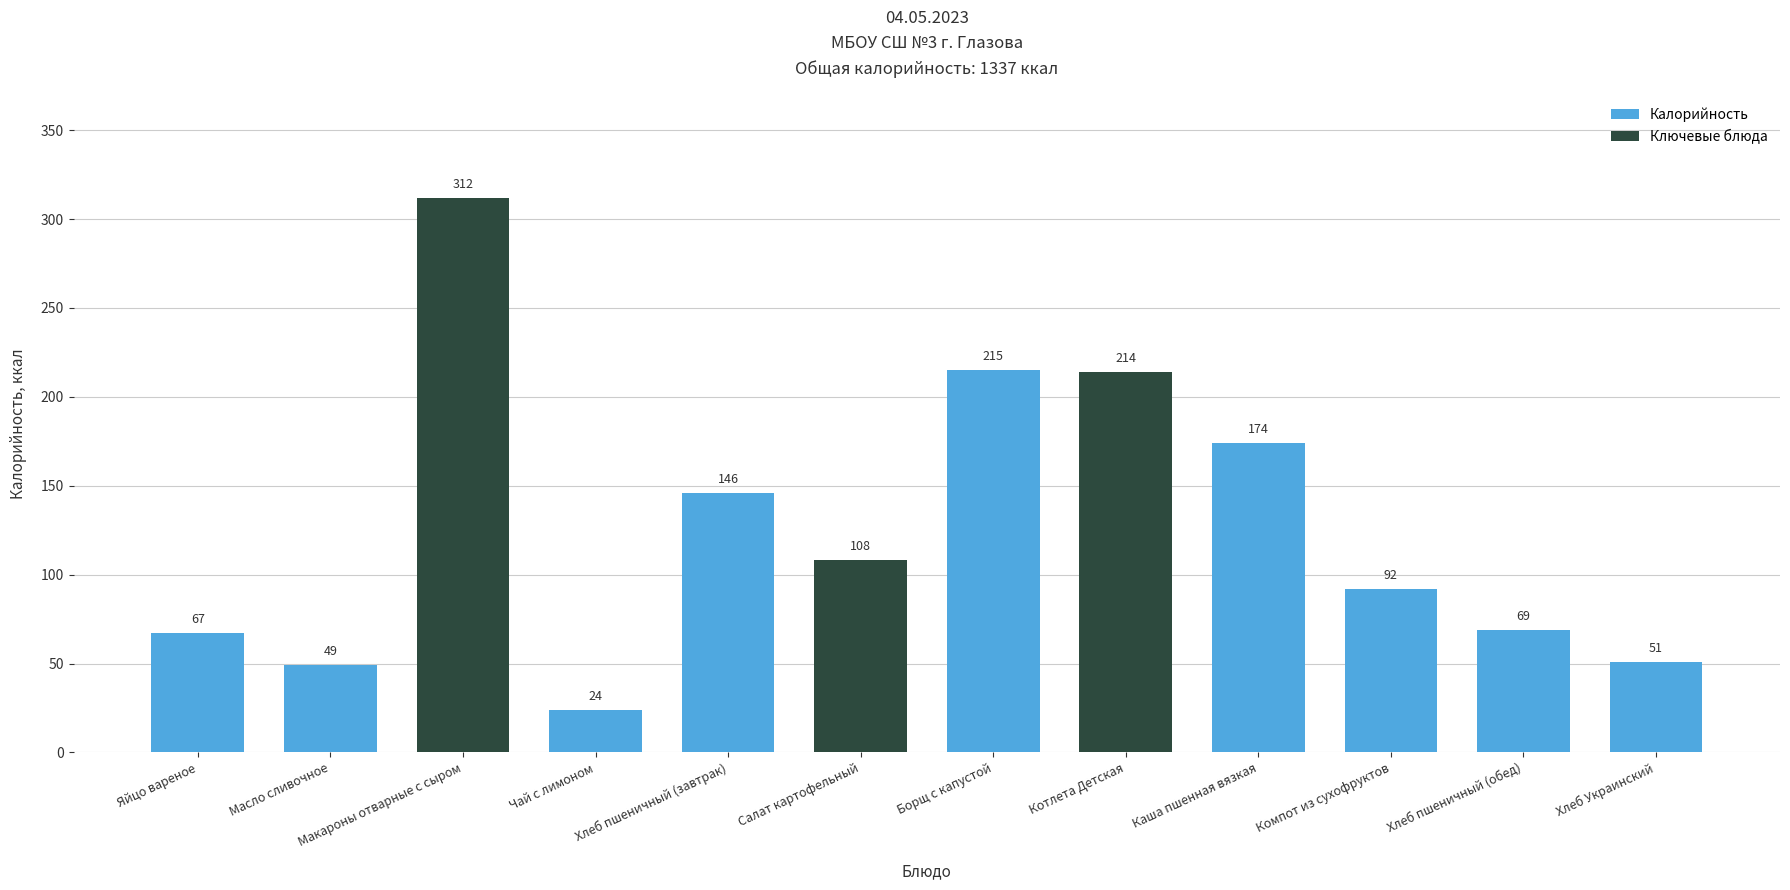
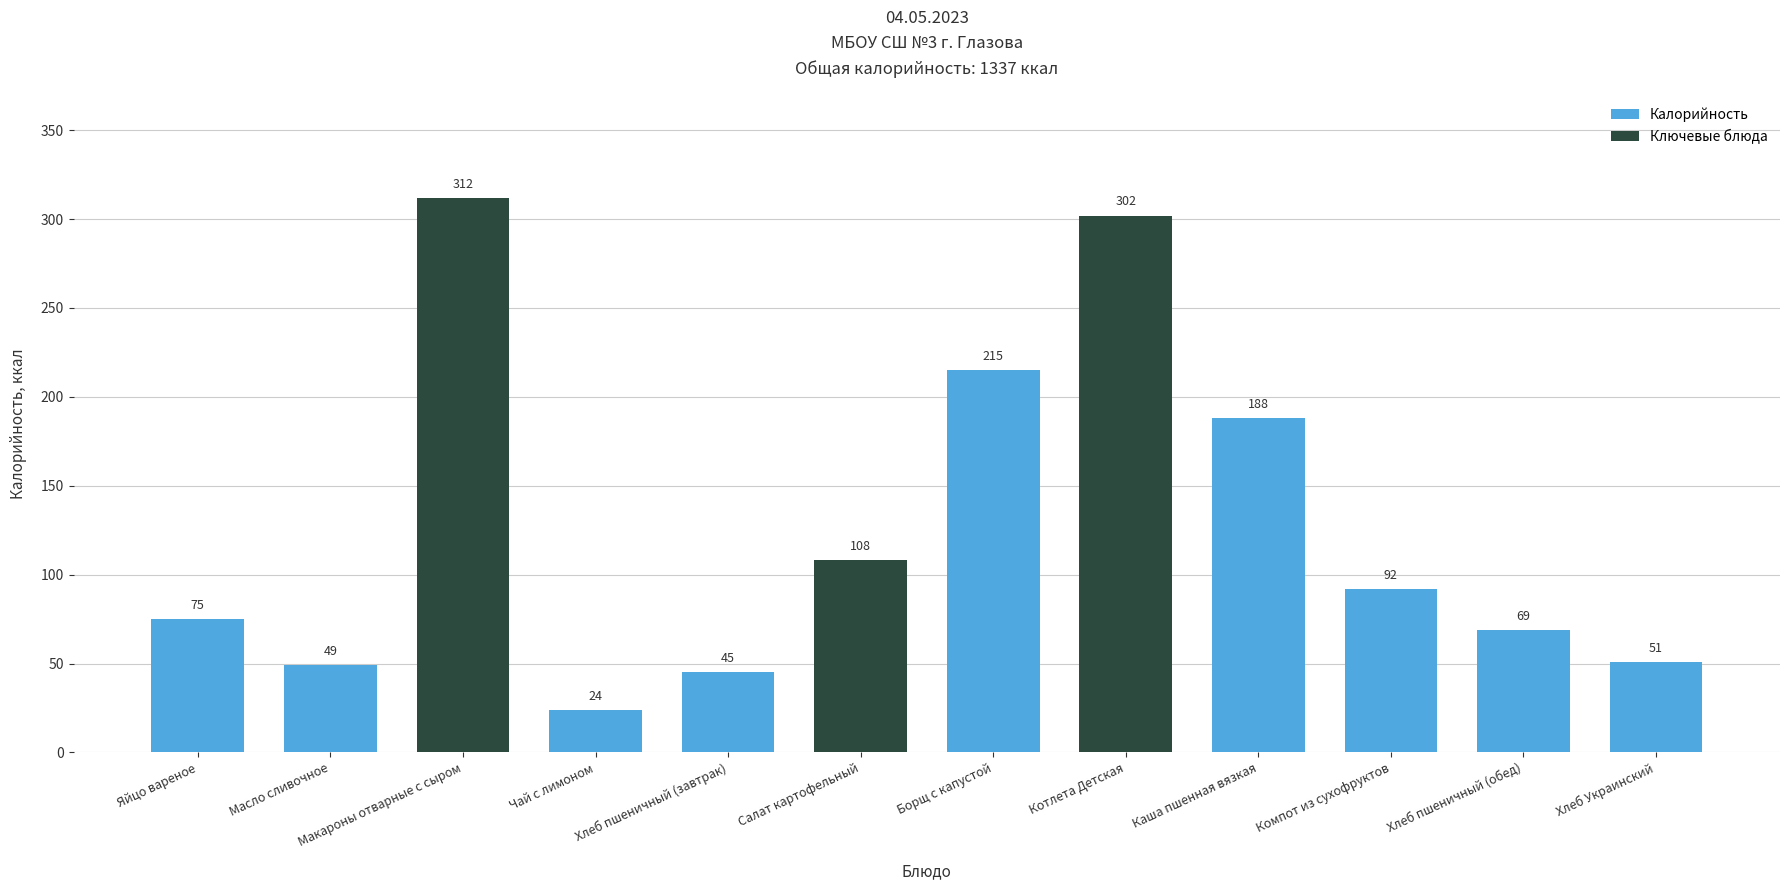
Калорийность, Яйцо вареное: 67 -> 75
Калорийность, Хлеб пшеничный (завтрак): 146 -> 45
Ключевые блюда, Котлета Детская: 214 -> 302
Калорийность, Каша пшенная вязкая: 174 -> 188
